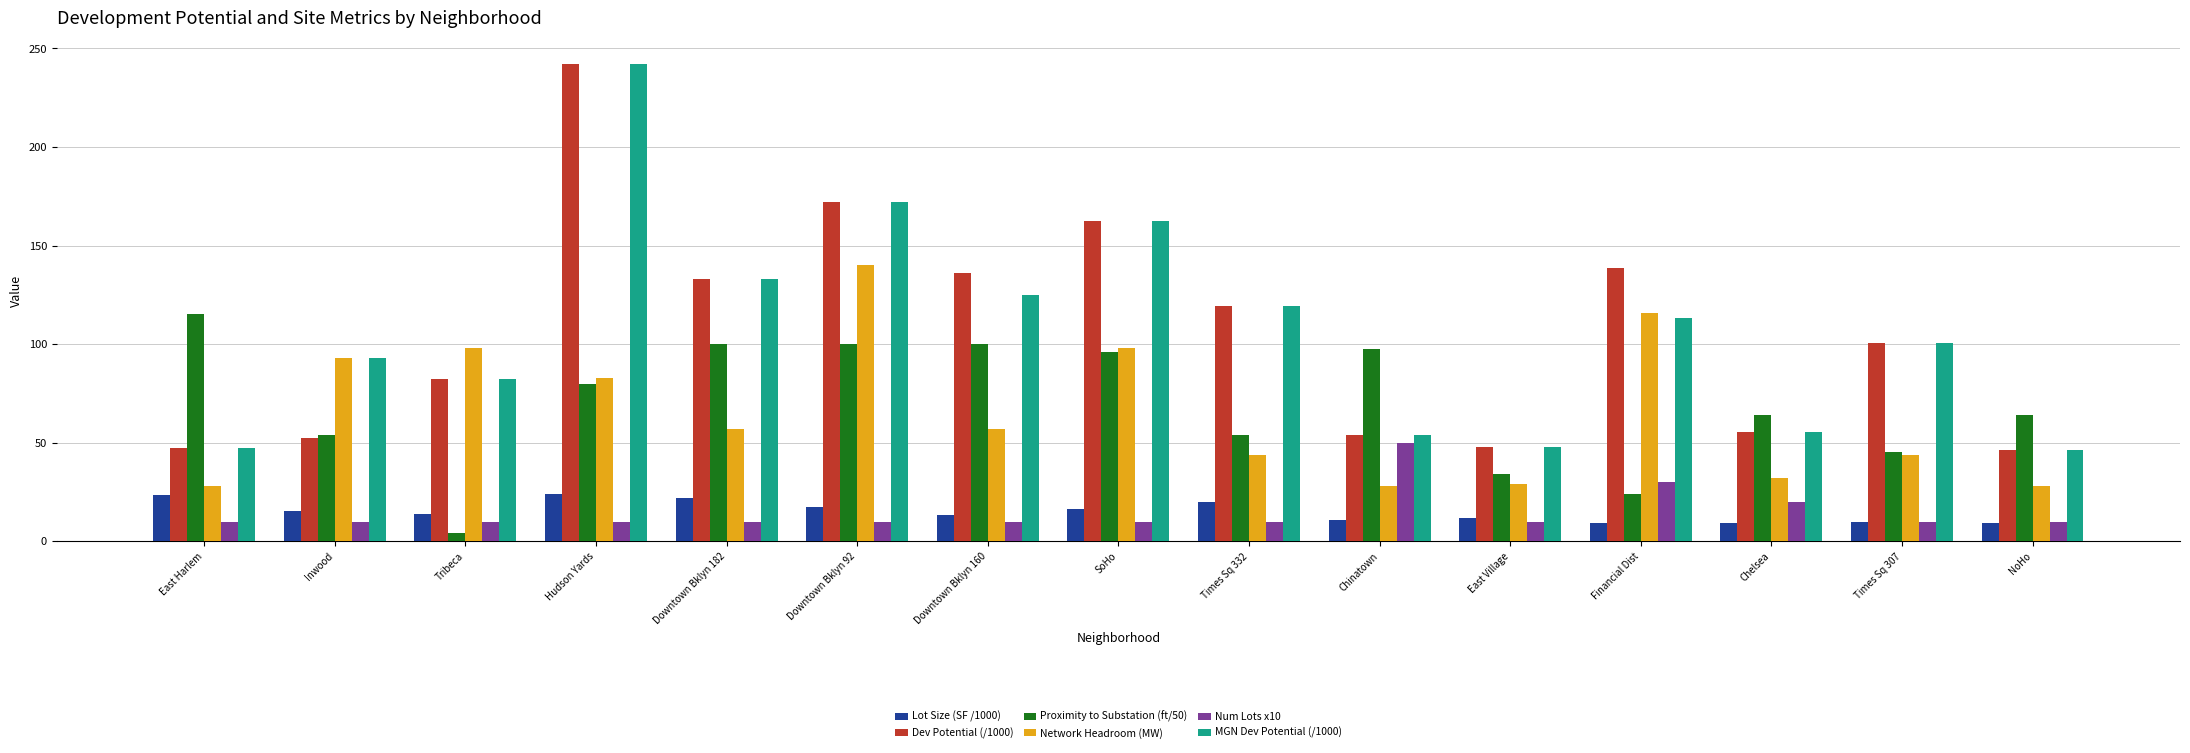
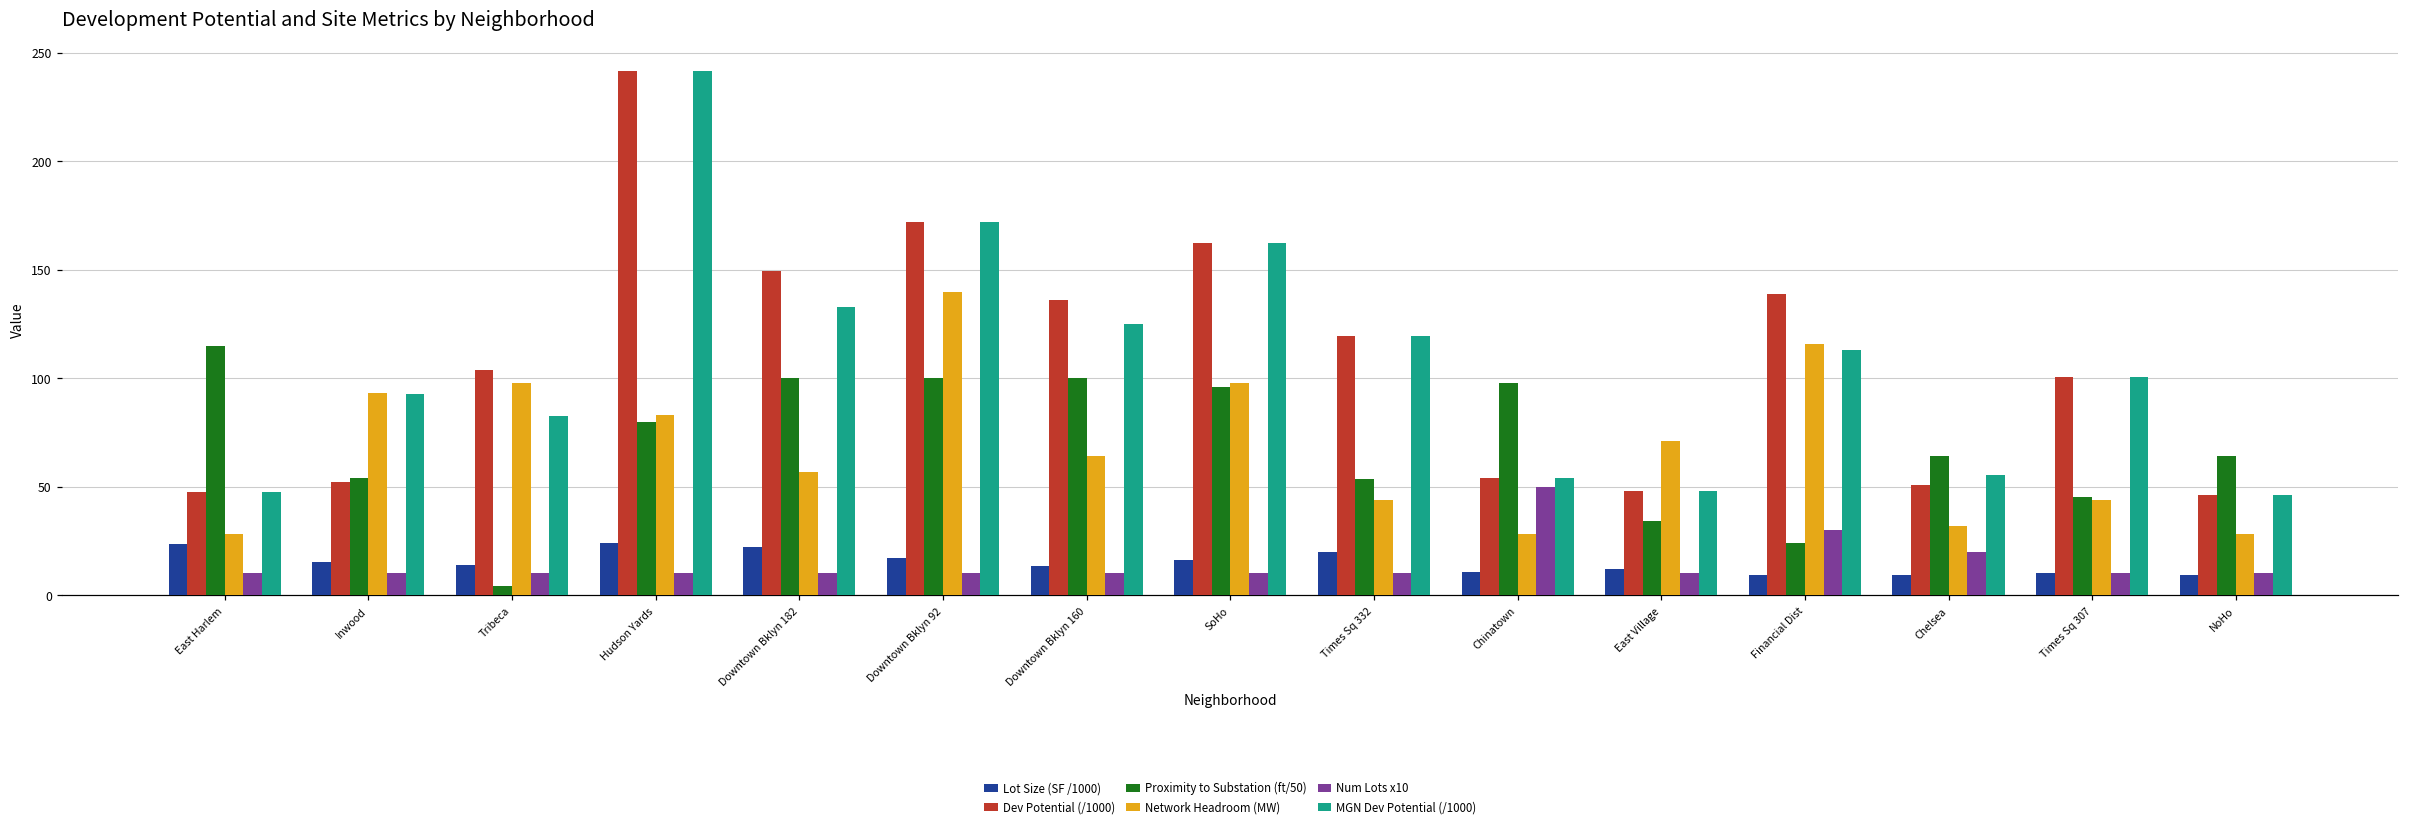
Dev Potential (/1000), Tribeca: 83 -> 104
Dev Potential (/1000), Downtown Bklyn 182: 133 -> 149
Network Headroom (MW), Downtown Bklyn 160: 57 -> 64
Network Headroom (MW), East Village: 29 -> 71
Dev Potential (/1000), Chelsea: 55 -> 51
